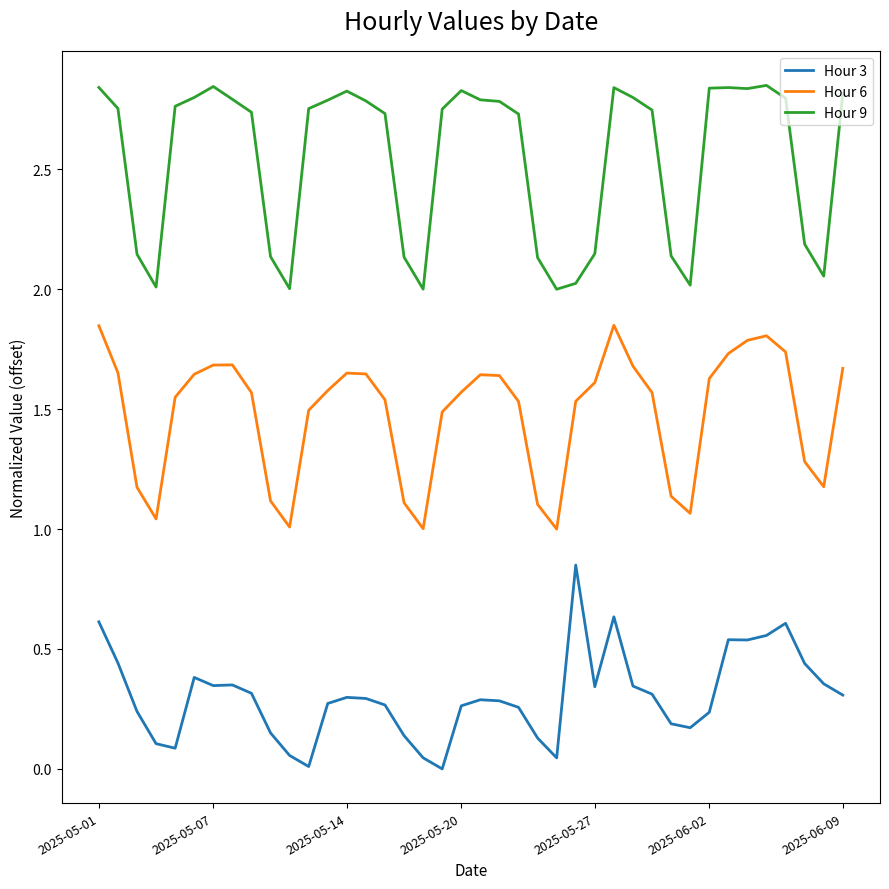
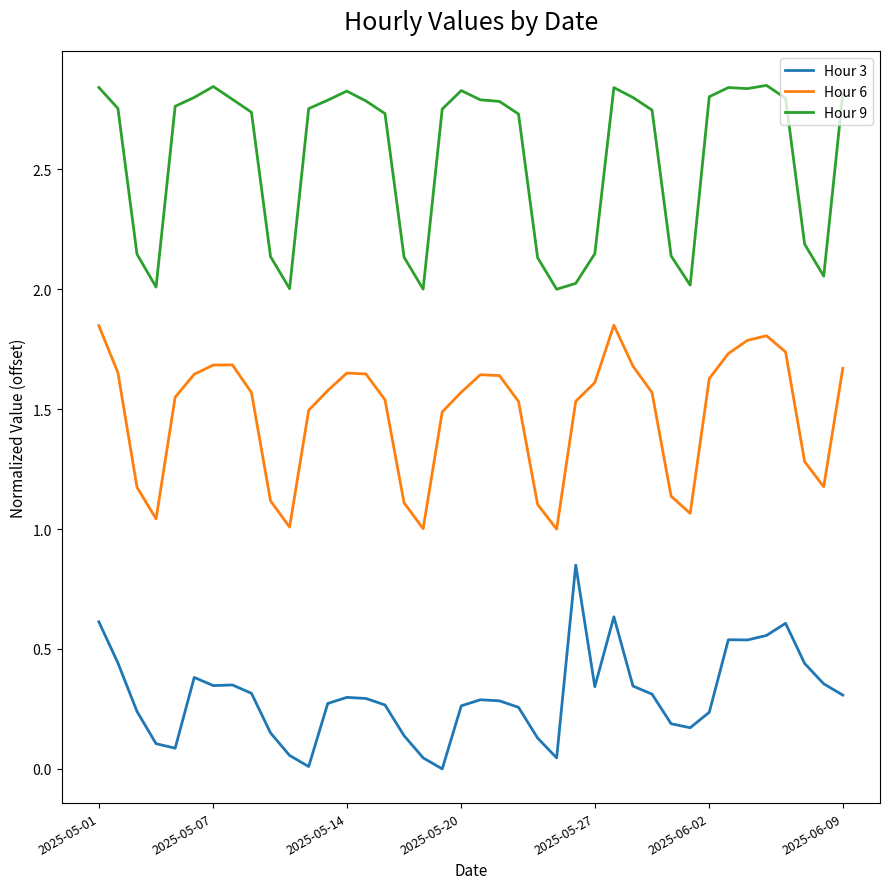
Hour 9, 2025-06-02: 2.84 -> 2.80
